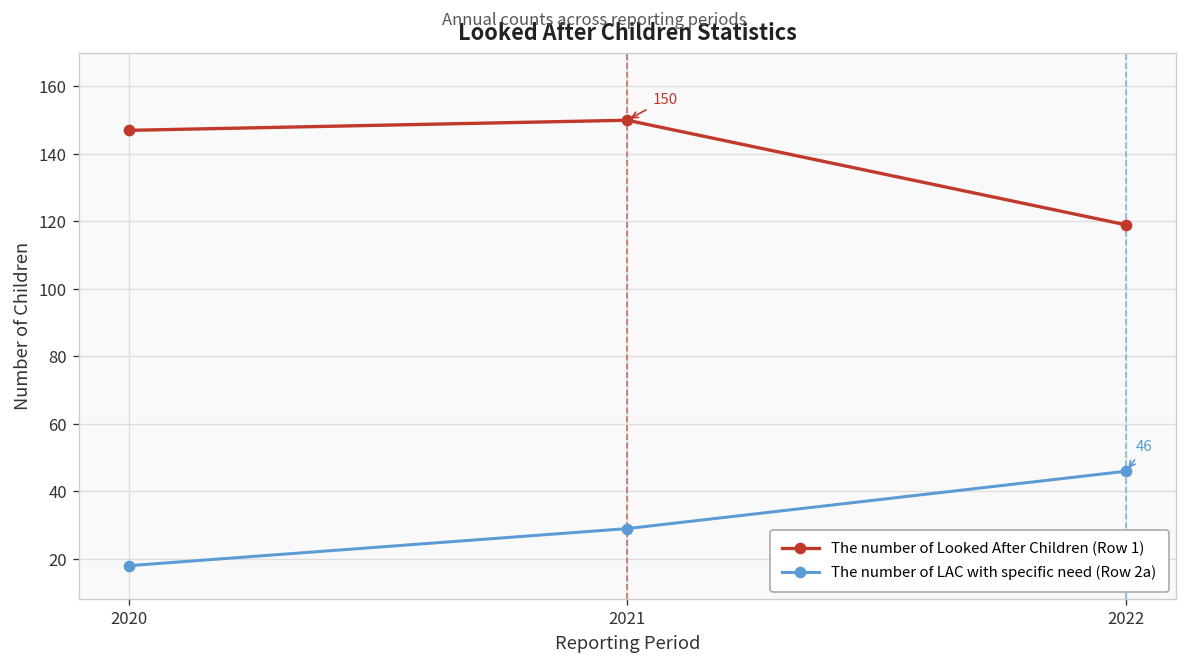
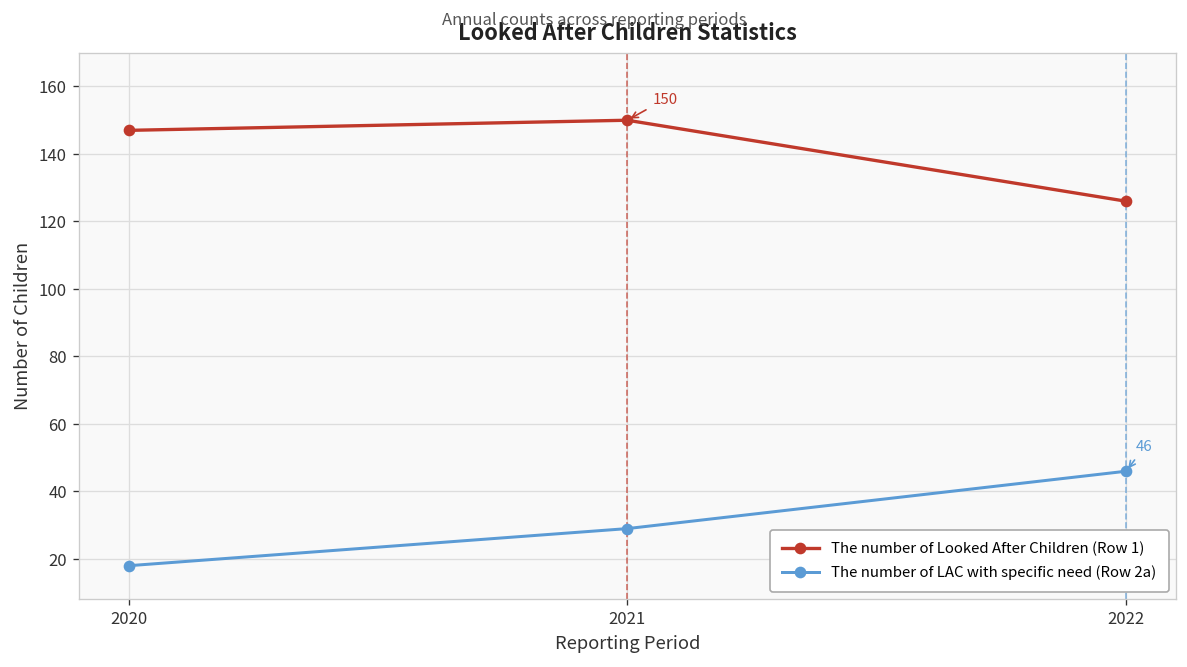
The number of Looked After Children (Row 1), 2022: 119 -> 126
